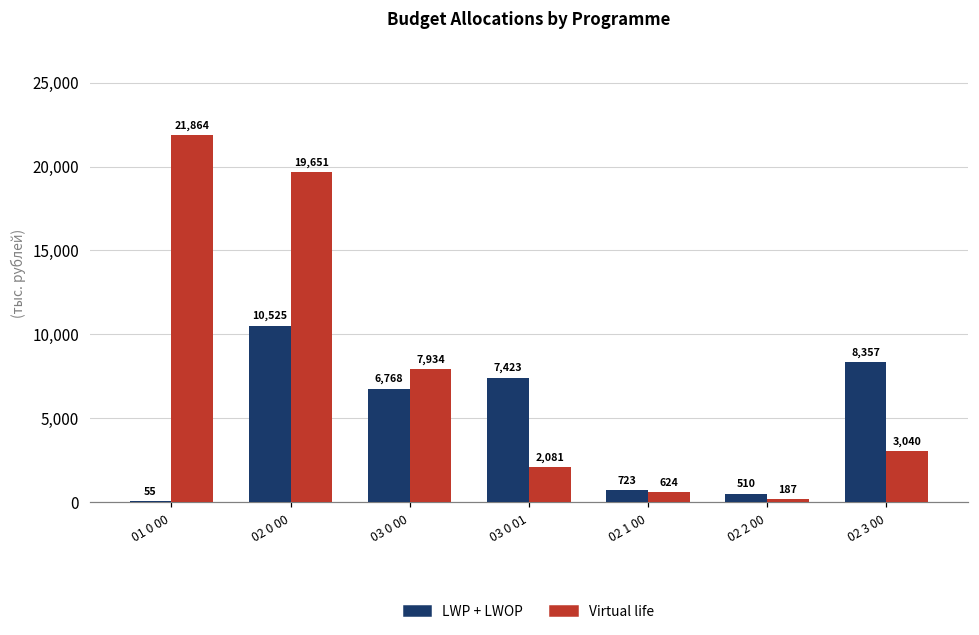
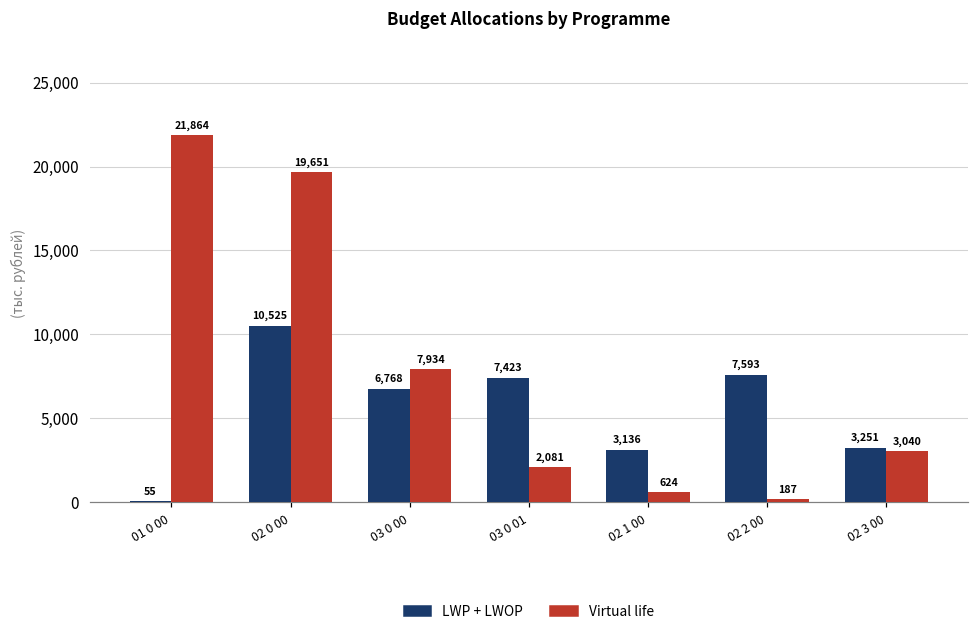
LWP + LWOP, 02 1 00: 723 -> 3,136
LWP + LWOP, 02 2 00: 510 -> 7,593
LWP + LWOP, 02 3 00: 8,357 -> 3,251
